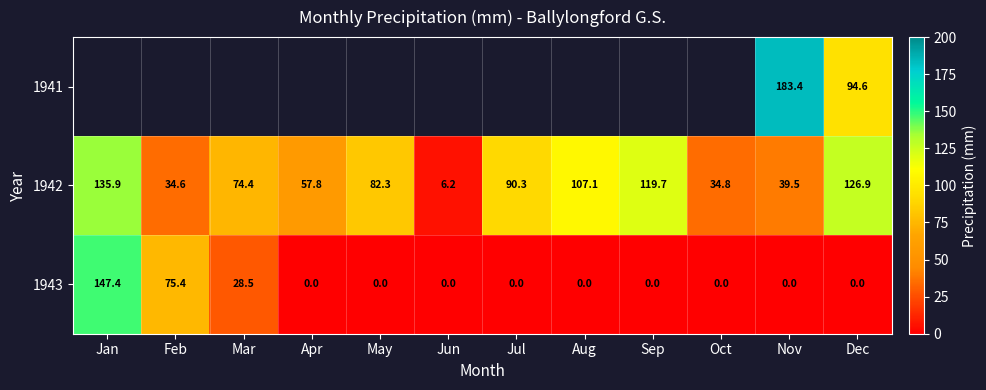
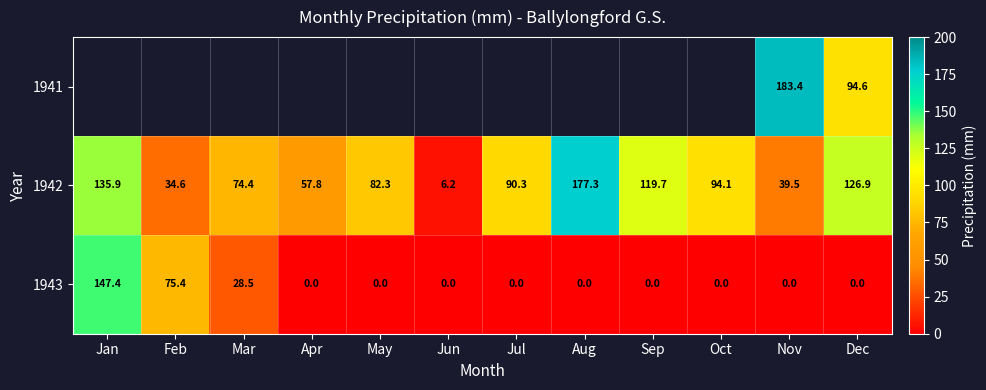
1942, Aug: 107.1 -> 177.3
1942, Oct: 34.8 -> 94.1
